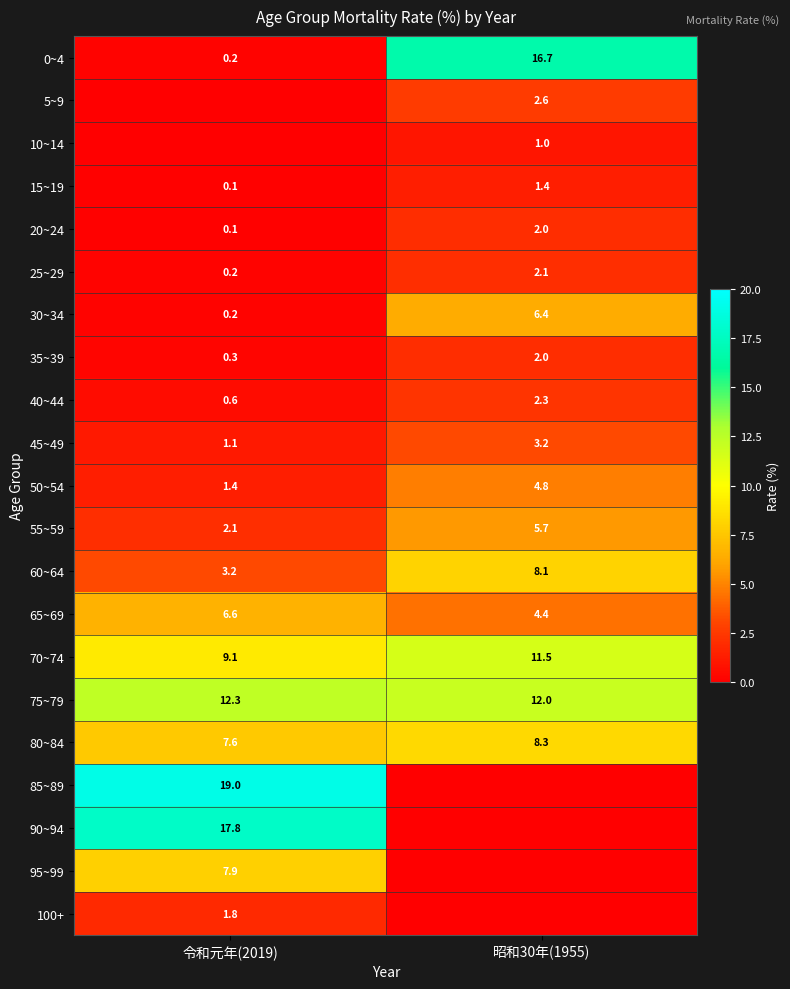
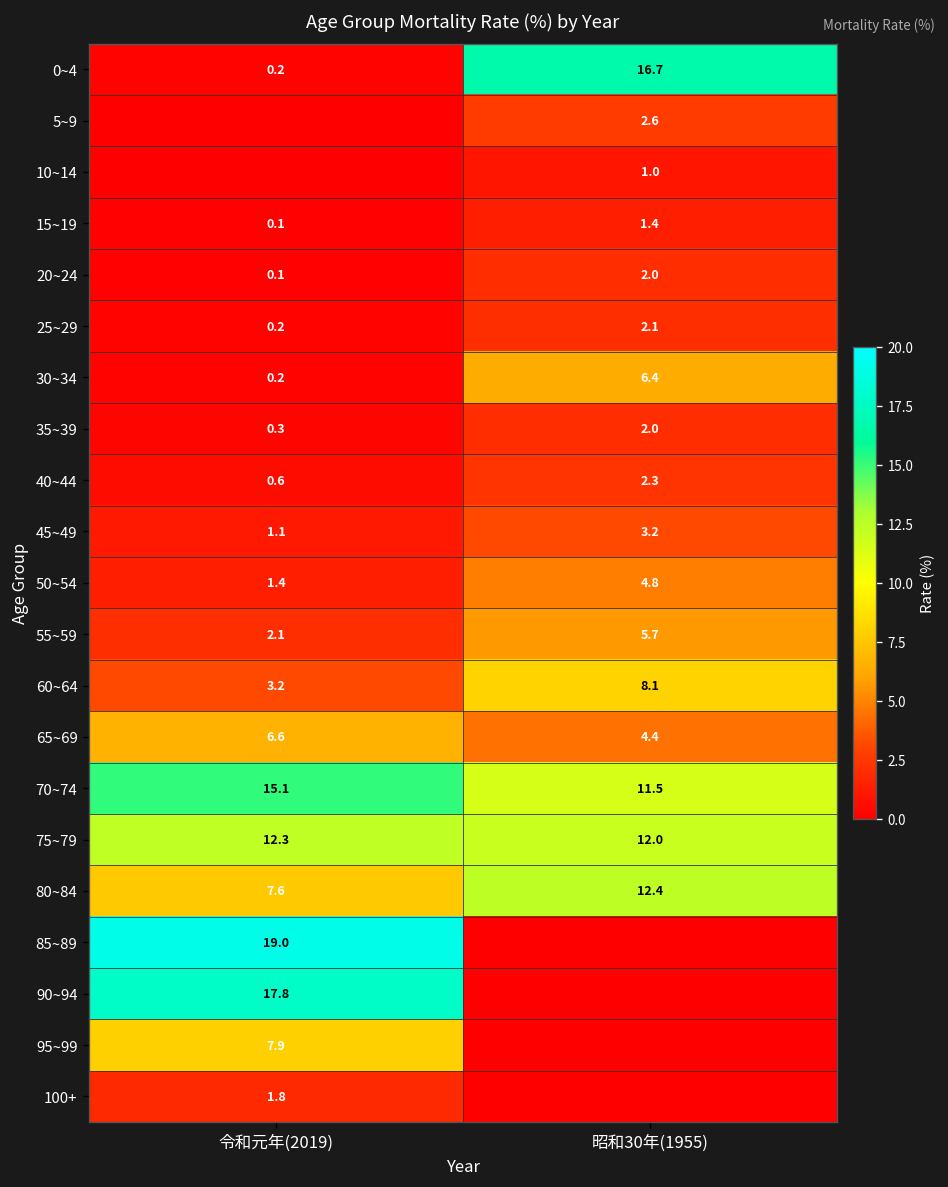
70~74, 令和元年(2019): 9.1 -> 15.1
80~84, 昭和30年(1955): 8.3 -> 12.4
